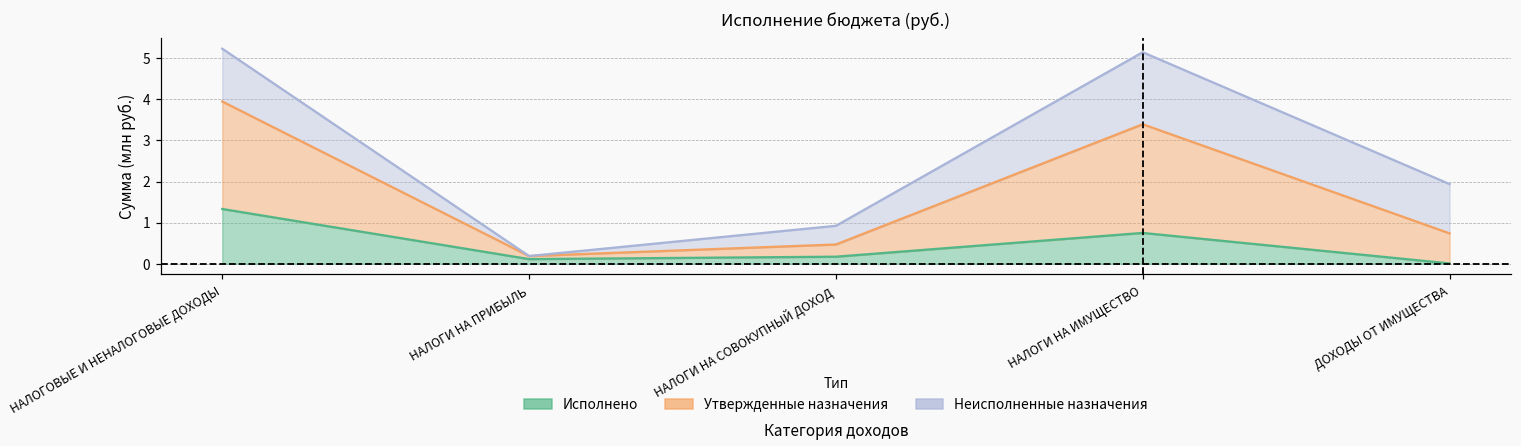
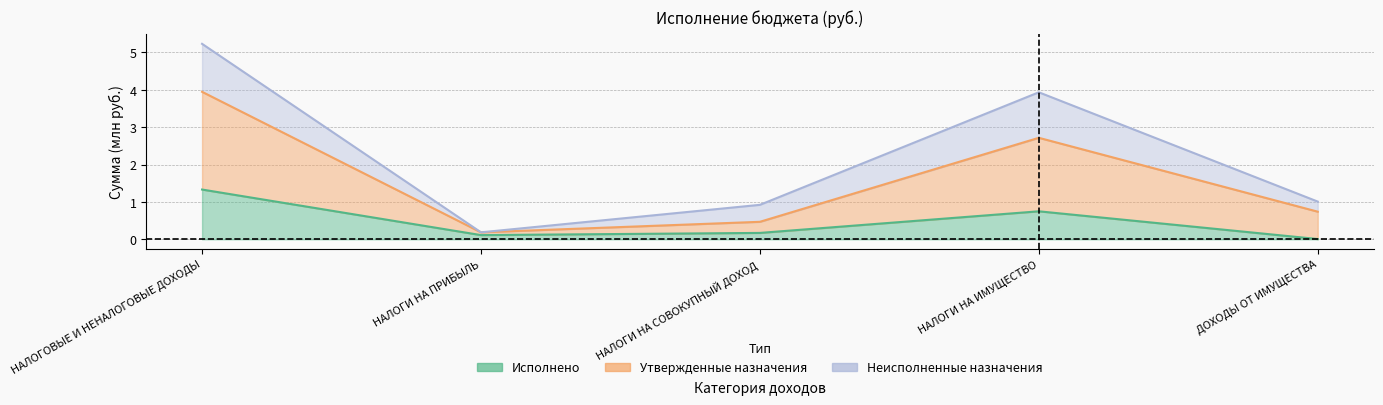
Утвержденные назначения, НАЛОГИ НА ИМУЩЕСТВО: 2.6 -> 2.0
Неисполненные назначения, НАЛОГИ НА ИМУЩЕСТВО: 1.8 -> 1.2
Неисполненные назначения, ДОХОДЫ ОТ ИМУЩЕСТВА: 1.2 -> 0.3
